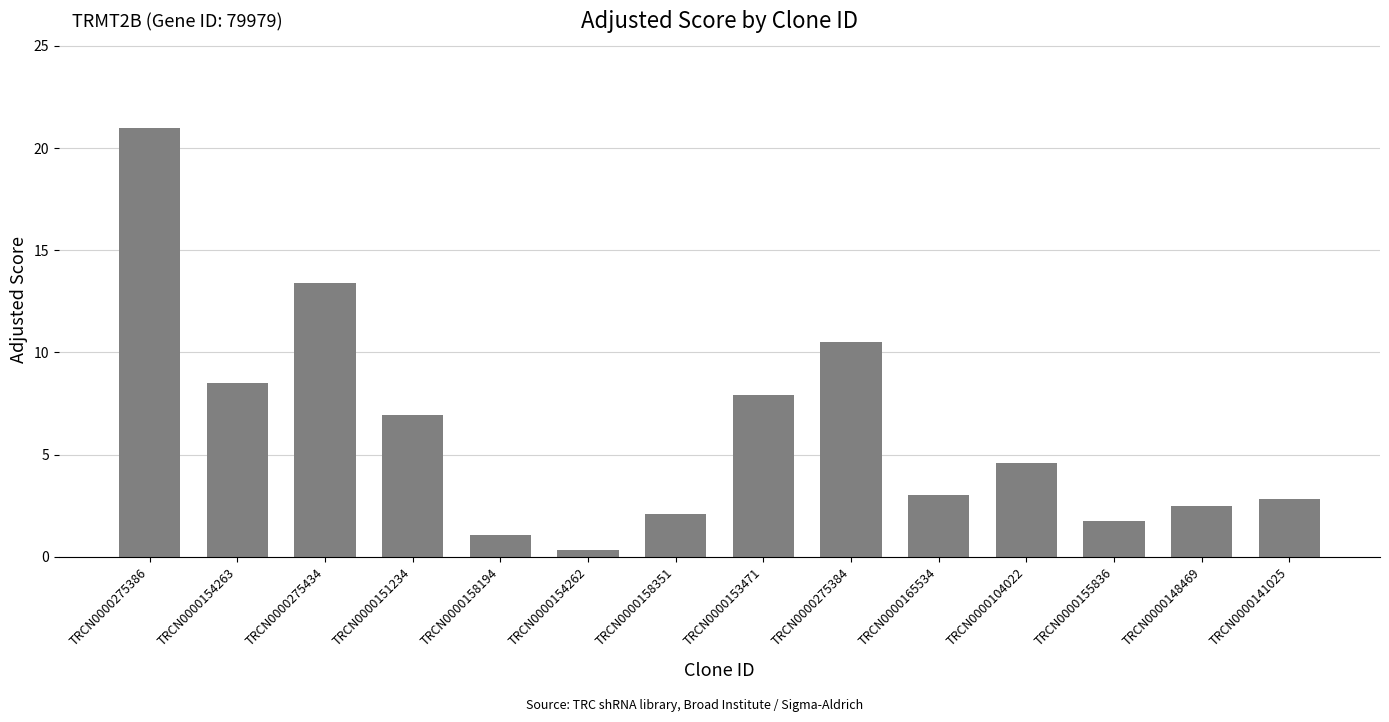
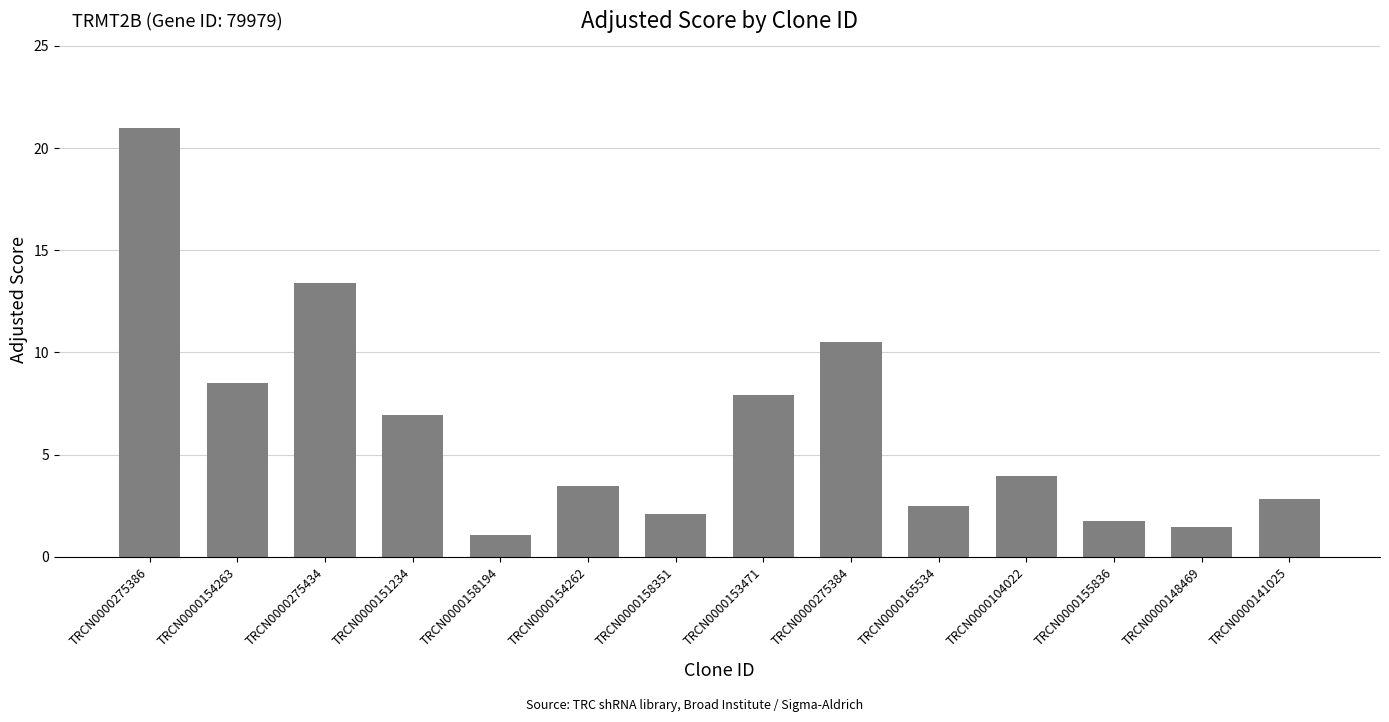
TRCN0000154262: 0.3 -> 3.5
TRCN0000165534: 3.0 -> 2.5
TRCN0000104022: 4.6 -> 3.9
TRCN0000148469: 2.5 -> 1.5
